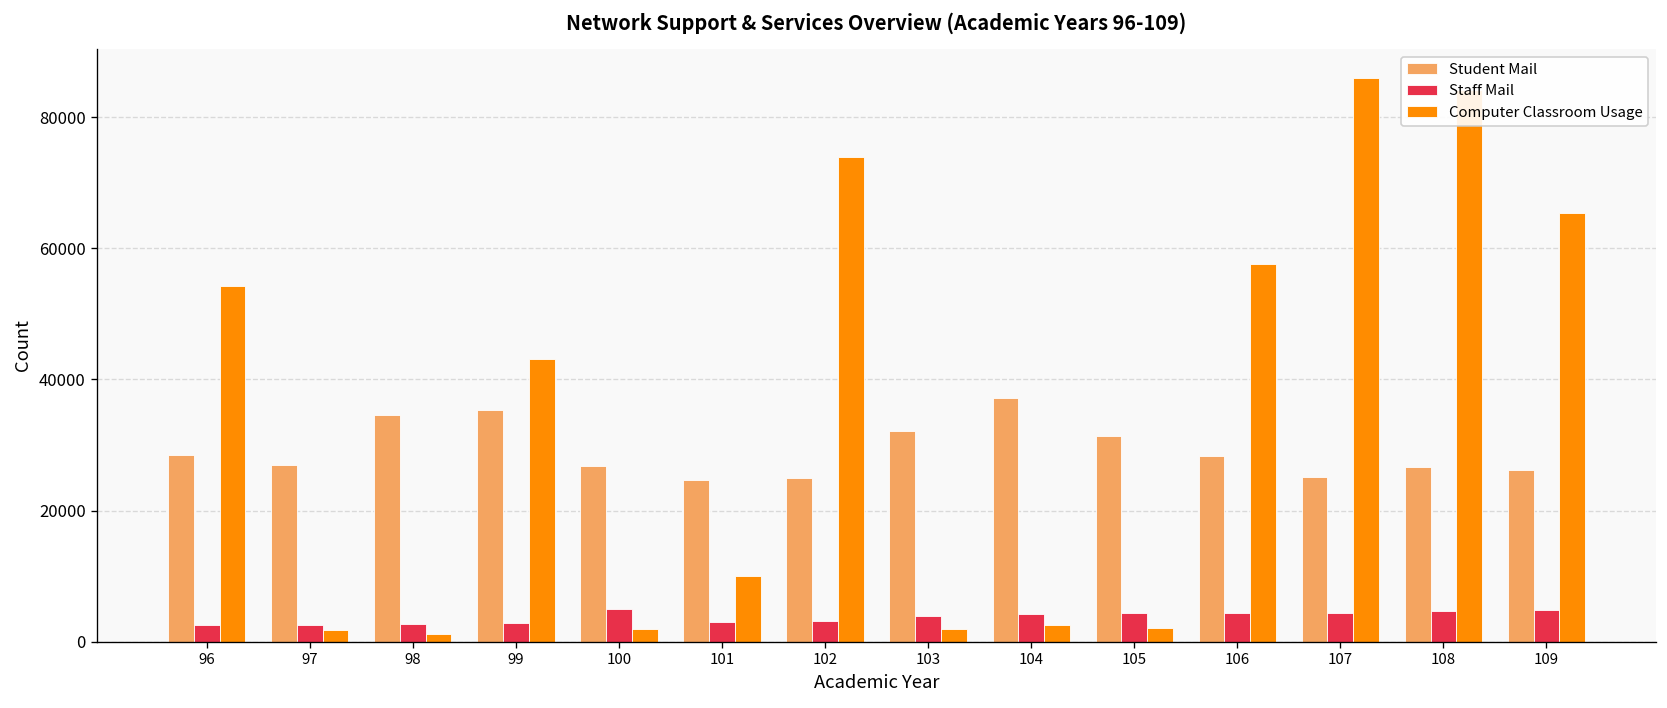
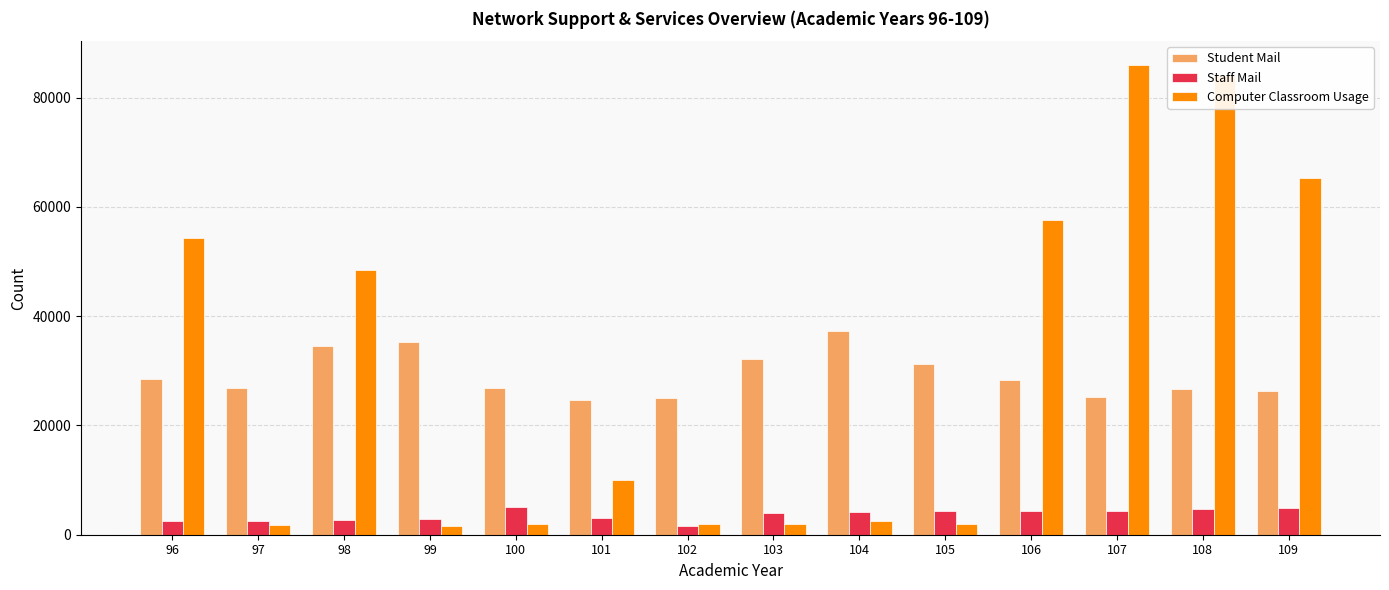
Computer Classroom Usage, 98: 1000 -> 48000
Computer Classroom Usage, 99: 43000 -> 2000
Staff Mail, 102: 3000 -> 2000
Computer Classroom Usage, 102: 74000 -> 2000
